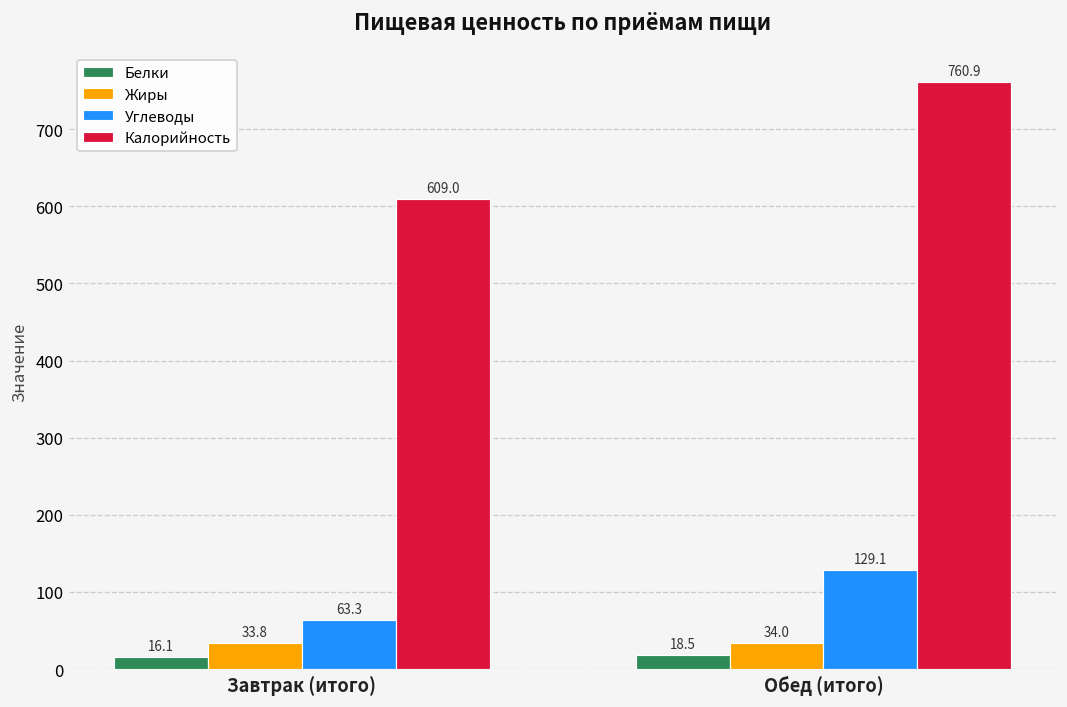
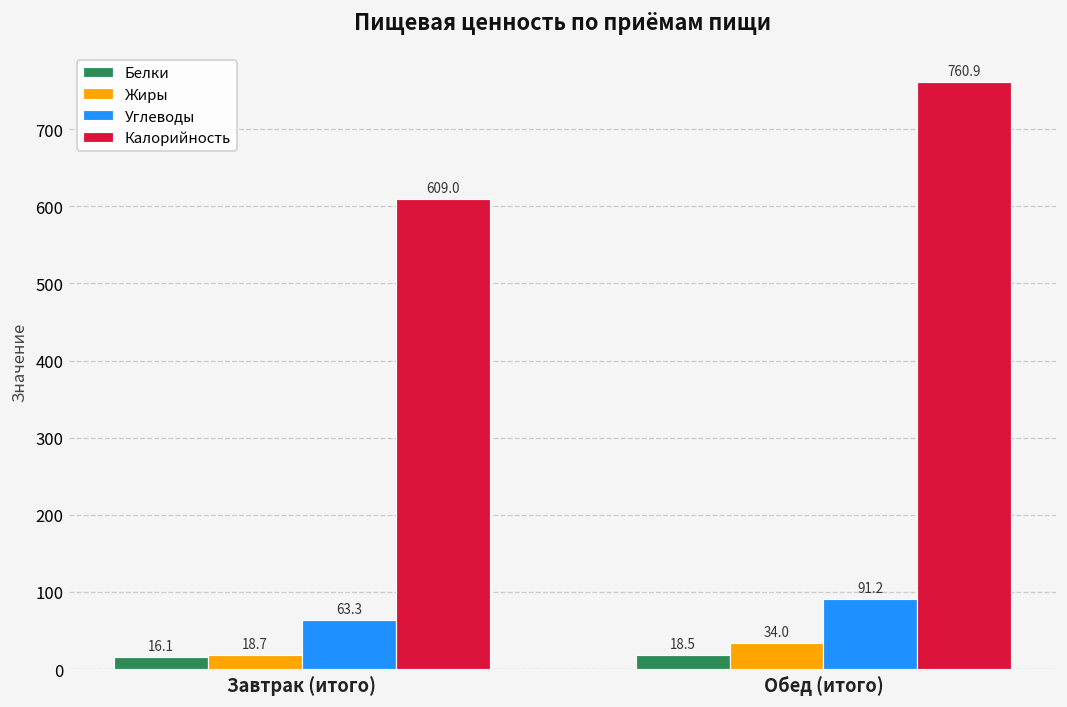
Жиры, Завтрак (итого): 33.8 -> 18.7
Углеводы, Обед (итого): 129.1 -> 91.2
